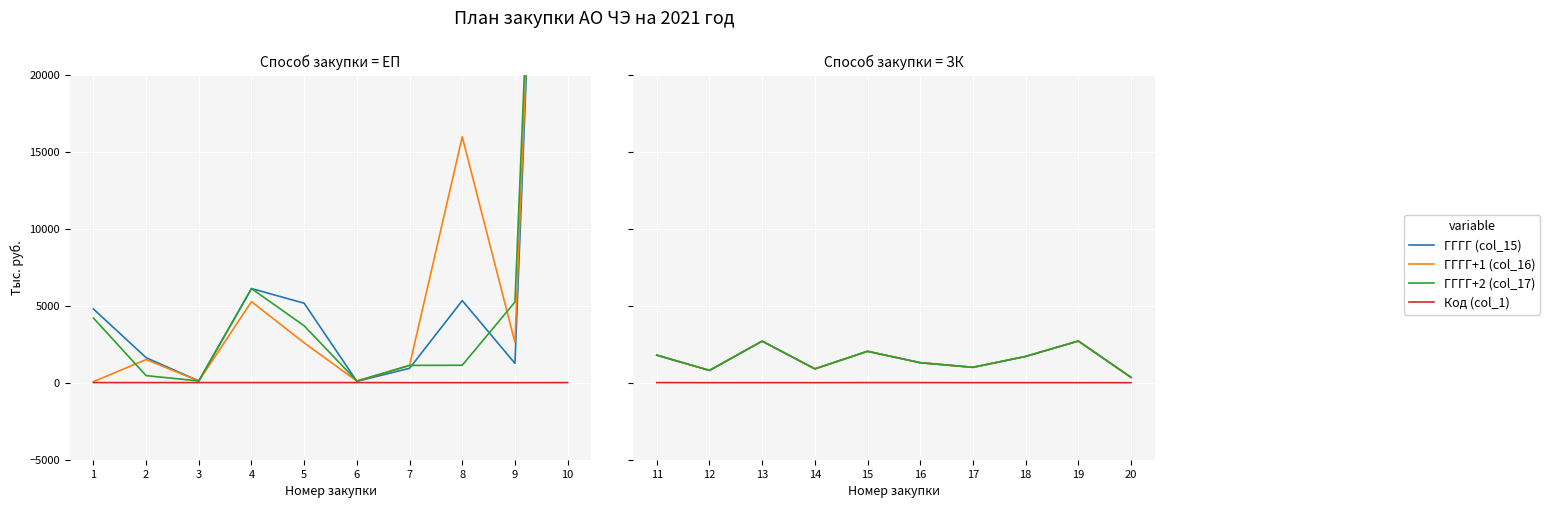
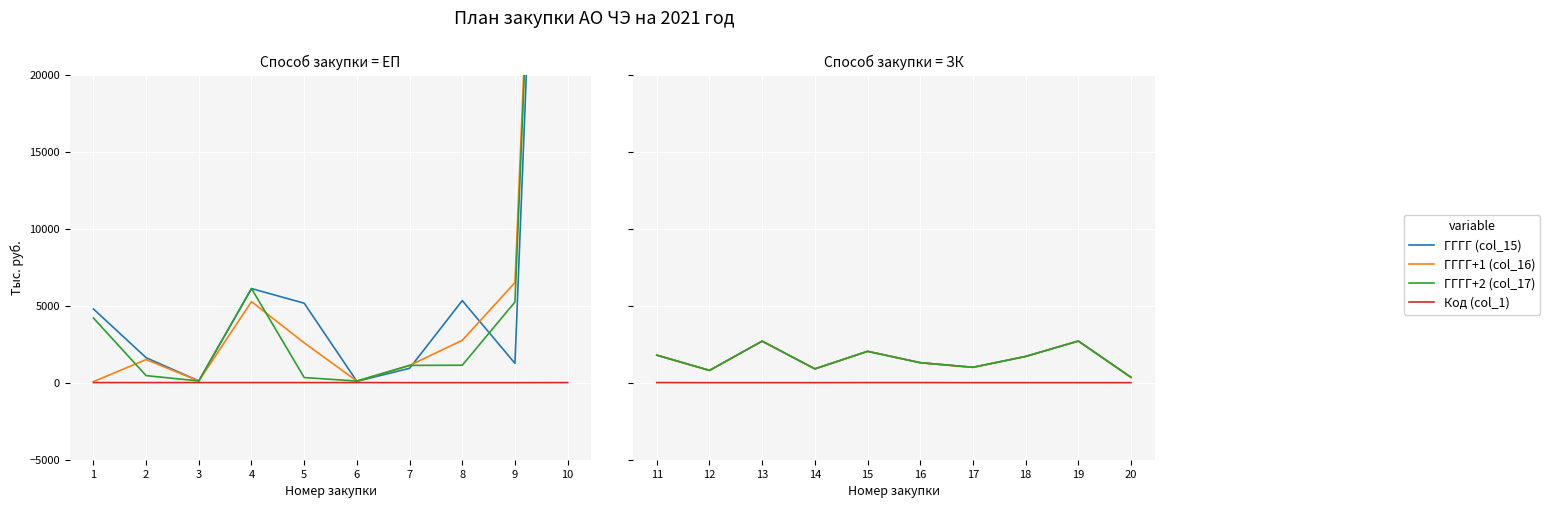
Способ закупки = ЕП, ГГГГ+2 (col_17), 5: 3700 -> 300
Способ закупки = ЕП, ГГГГ+1 (col_16), 8: 16000 -> 2800
Способ закупки = ЕП, ГГГГ+1 (col_16), 9: 2600 -> 6500
